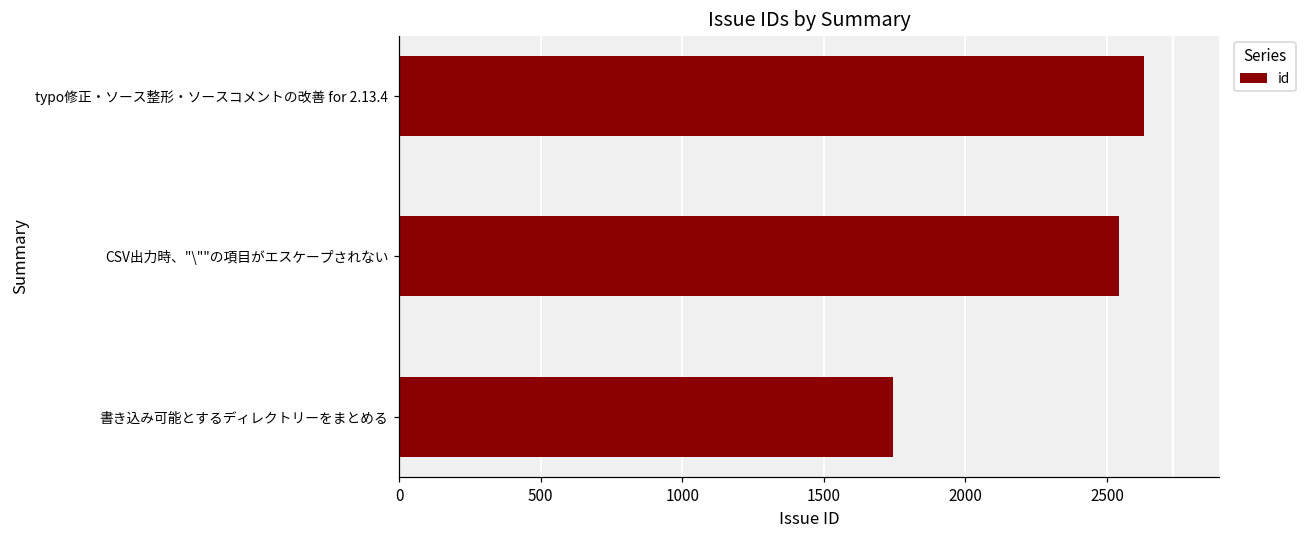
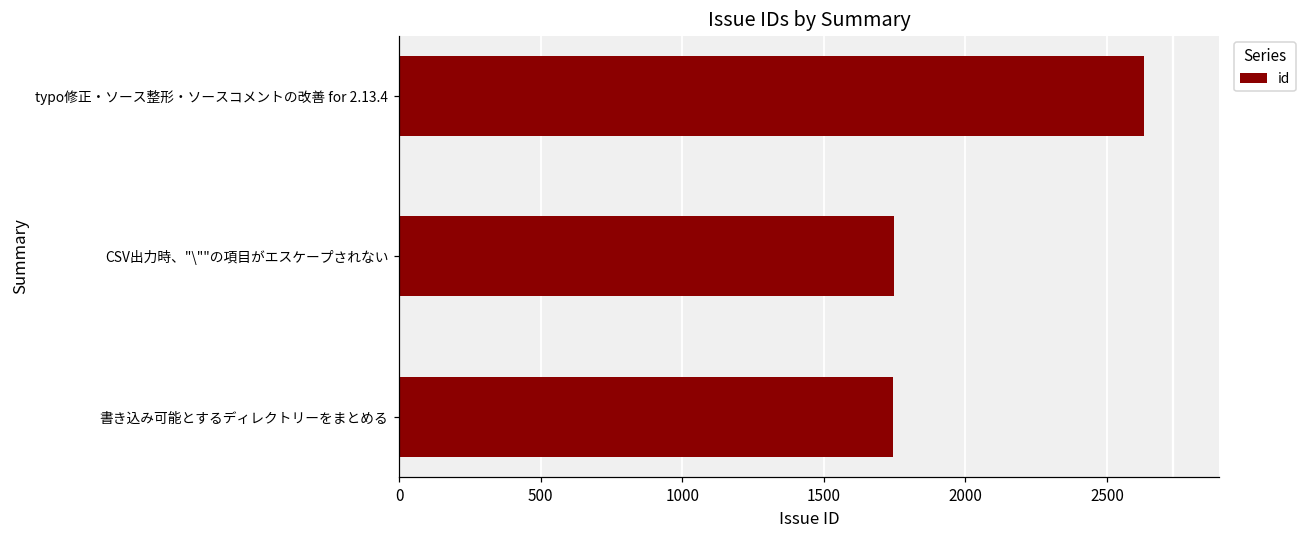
CSV出力時、"\""の項目がエスケープされない: 2540 -> 1750
